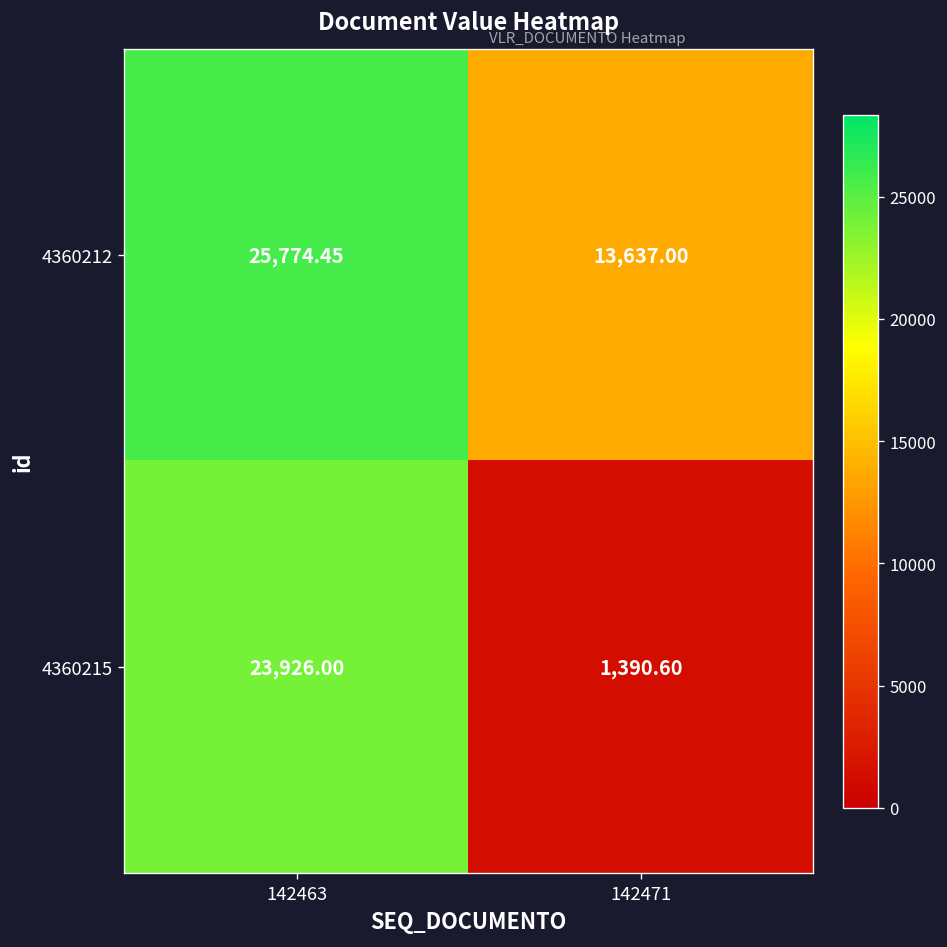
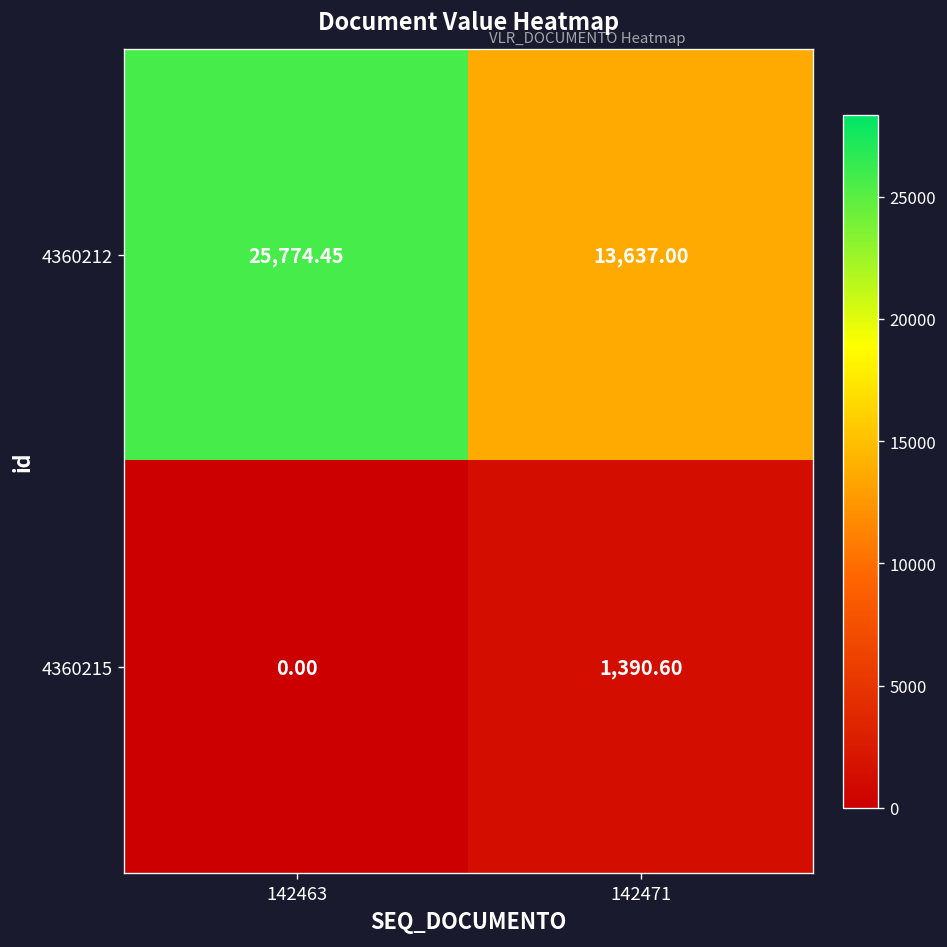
4360215, 142463: 23,926.00 -> 0.00
